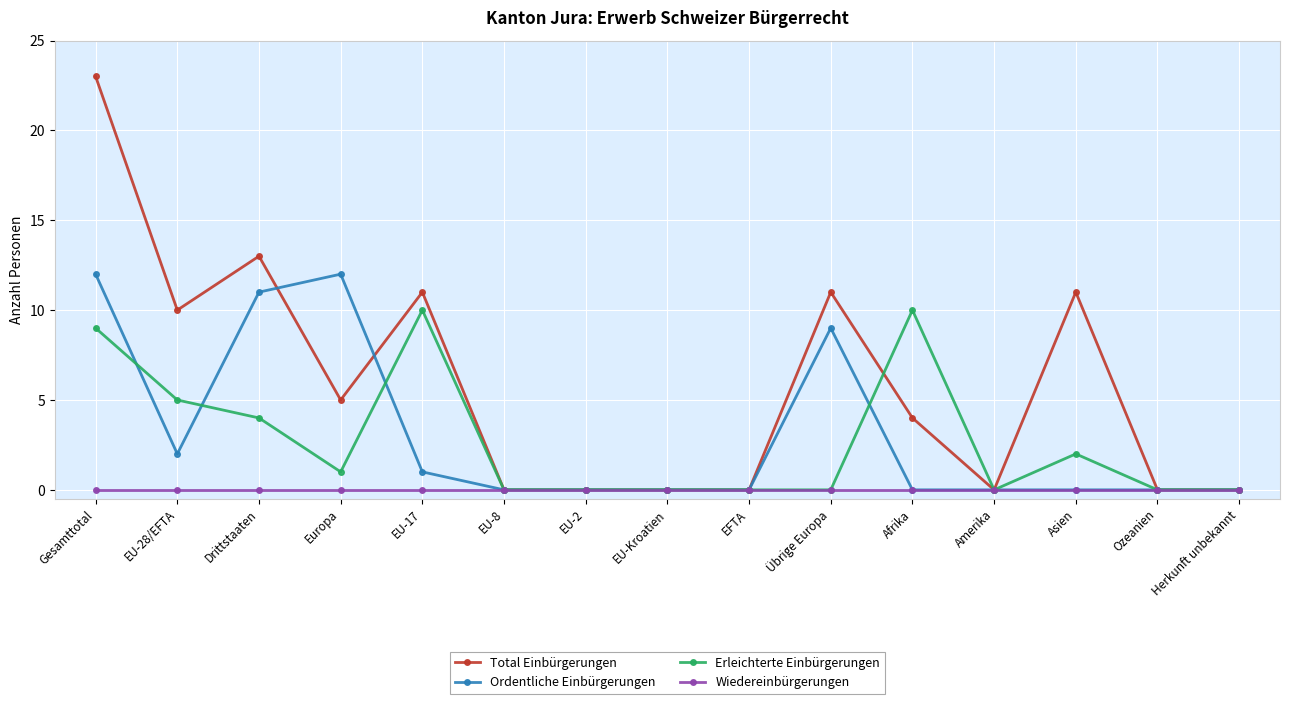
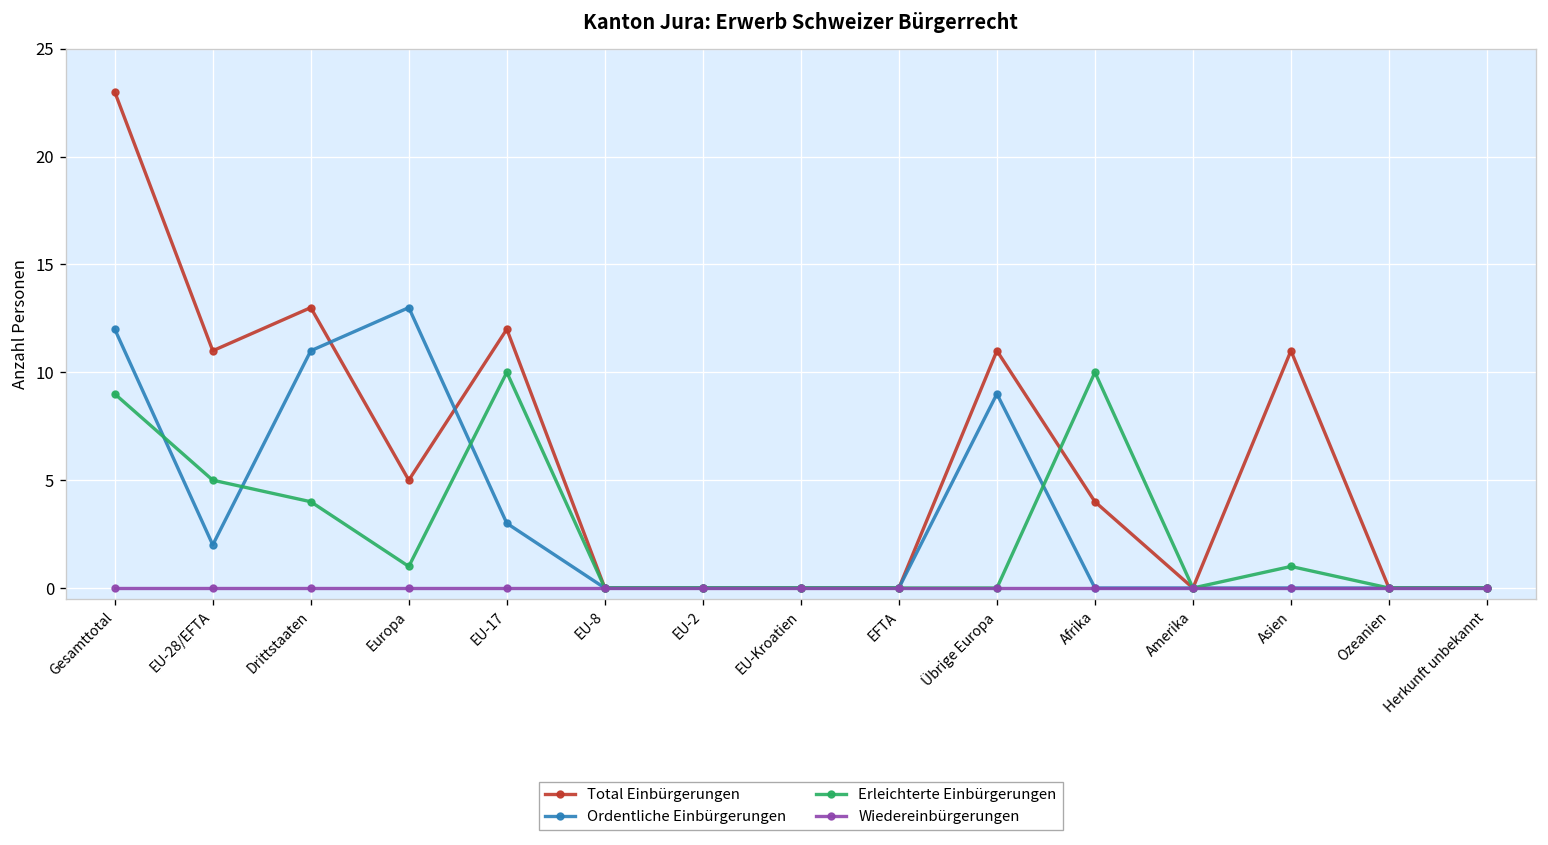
Total Einbürgerungen, EU-28/EFTA: 10 -> 11
Ordentliche Einbürgerungen, Europa: 12 -> 13
Total Einbürgerungen, EU-17: 11 -> 12
Ordentliche Einbürgerungen, EU-17: 1 -> 3
Erleichterte Einbürgerungen, Asien: 2 -> 1
